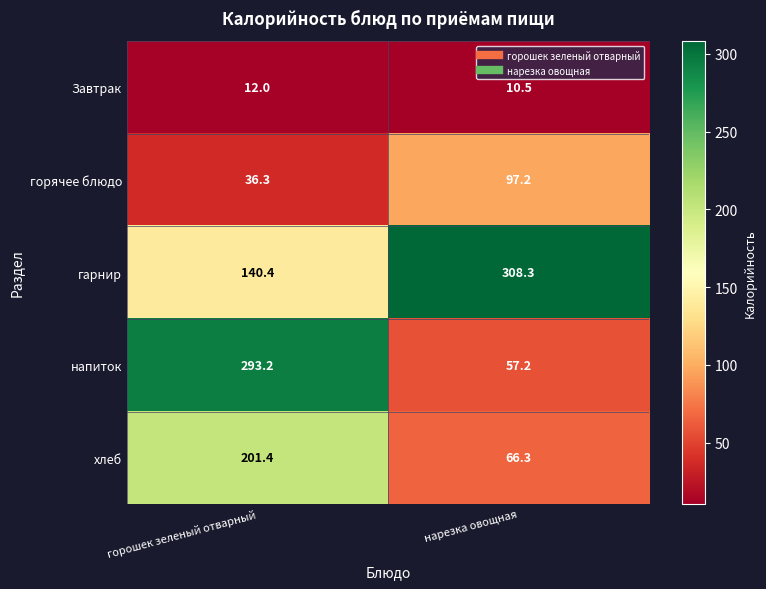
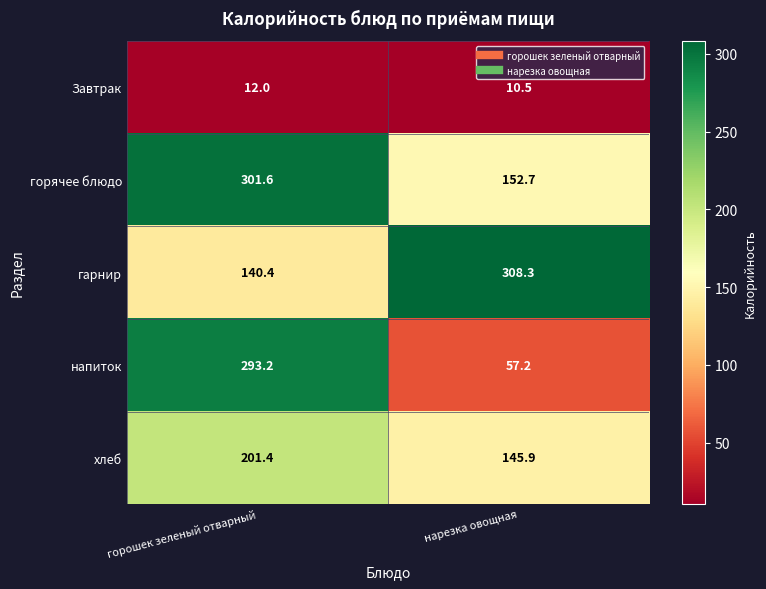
горячее блюдо, горошек зеленый отварный: 36.3 -> 301.6
горячее блюдо, нарезка овощная: 97.2 -> 152.7
хлеб, нарезка овощная: 66.3 -> 145.9
